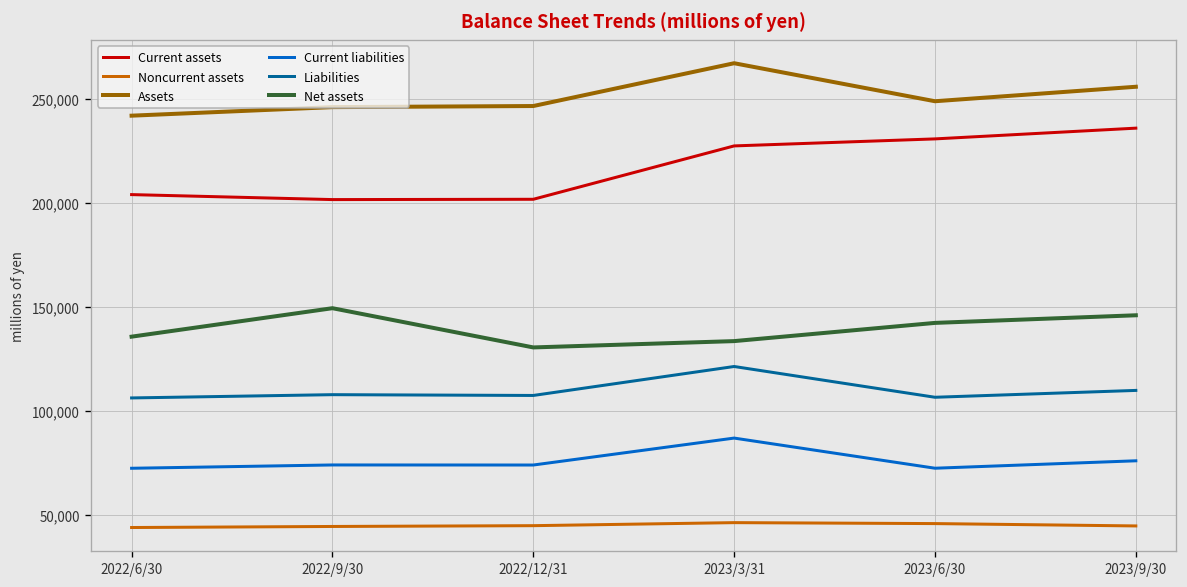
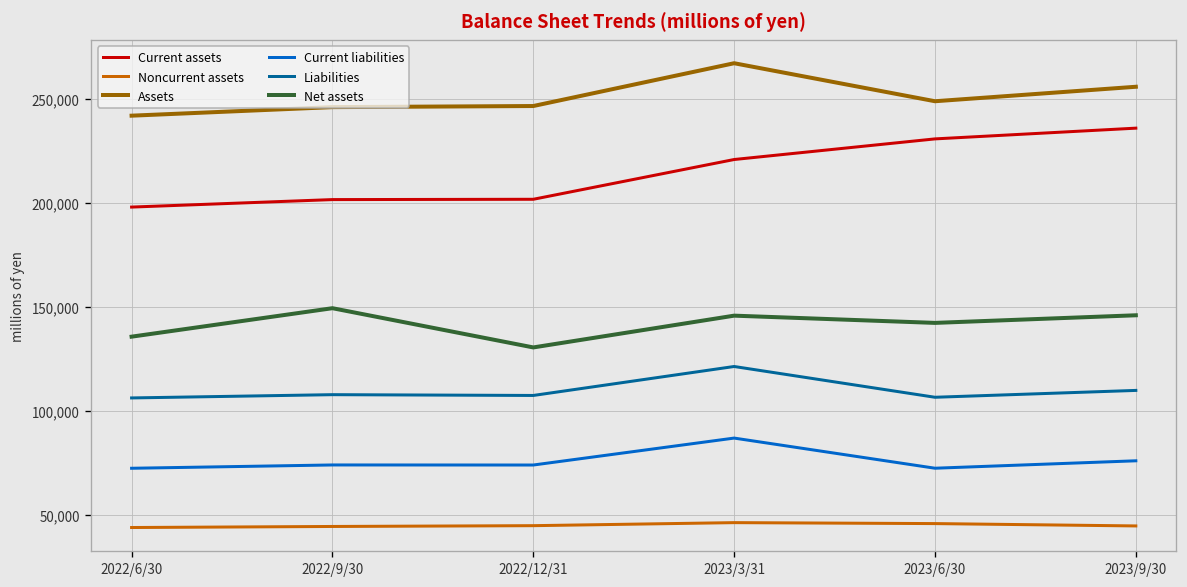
Current assets, 2022/6/30: 204,000 -> 198,000
Current assets, 2023/3/31: 227,000 -> 221,000
Net assets, 2023/3/31: 133,000 -> 146,000
